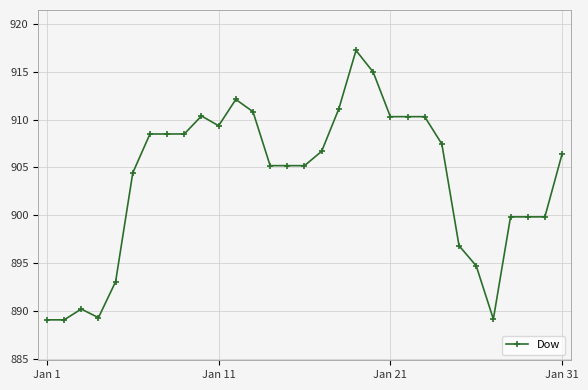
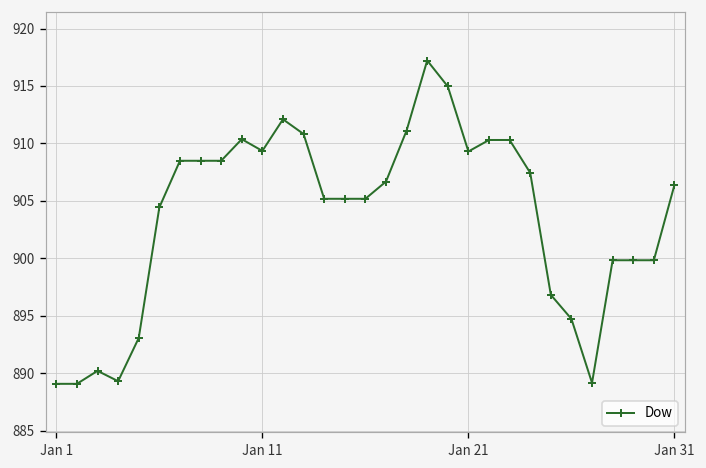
Jan 21: 910 -> 909
